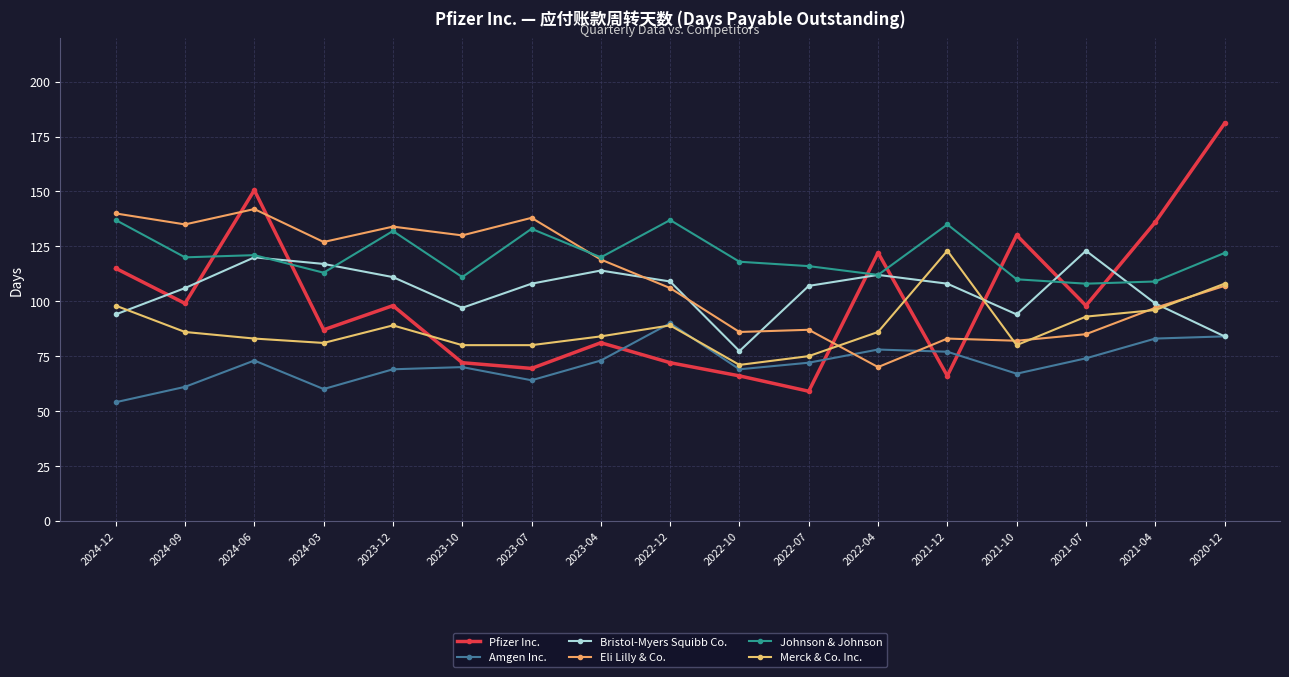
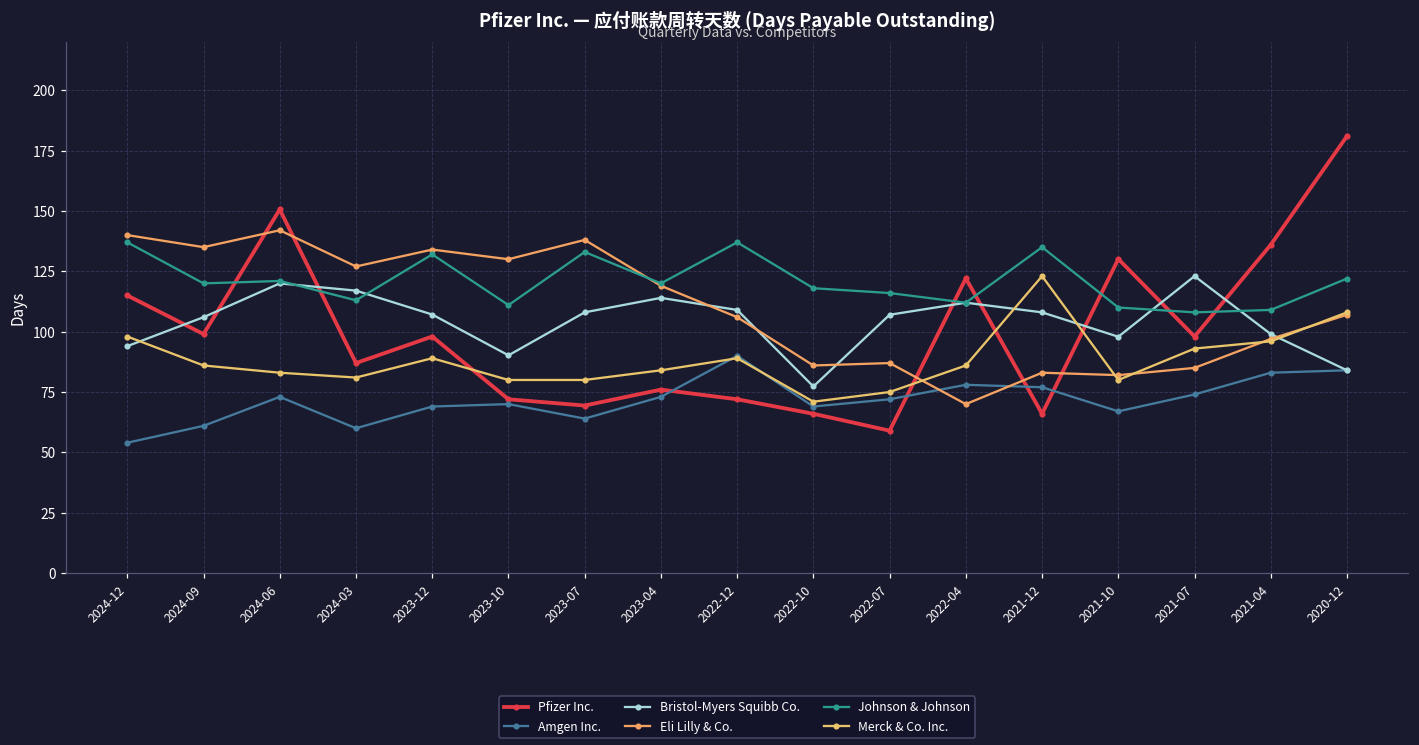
Bristol-Myers Squibb Co., 2023-12: 111 -> 107
Bristol-Myers Squibb Co., 2023-10: 97 -> 90
Pfizer Inc., 2023-04: 81 -> 76
Bristol-Myers Squibb Co., 2021-10: 94 -> 98
